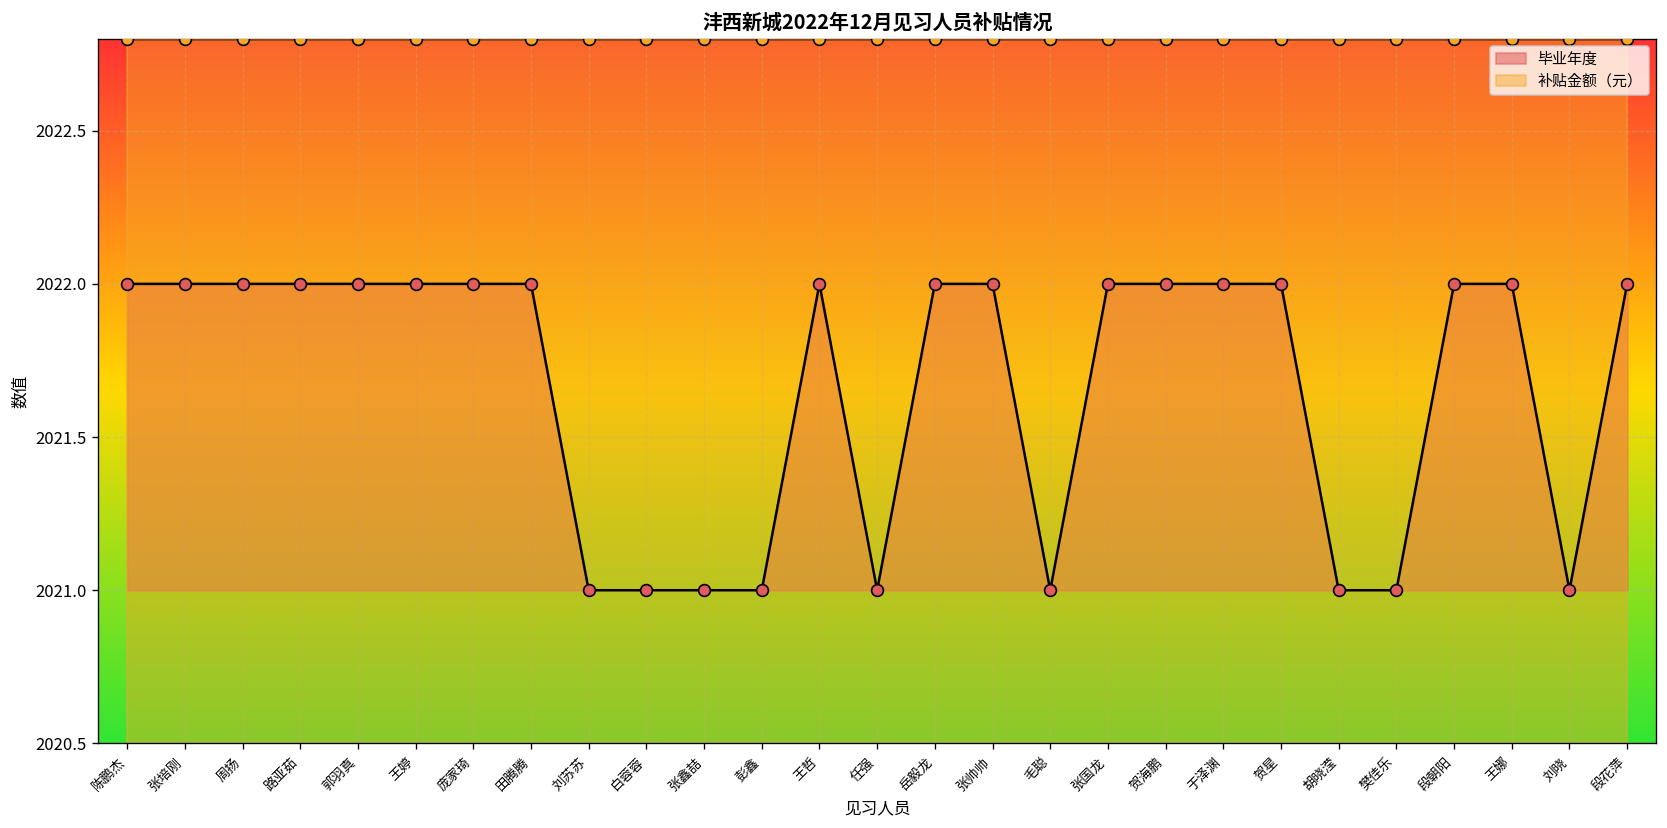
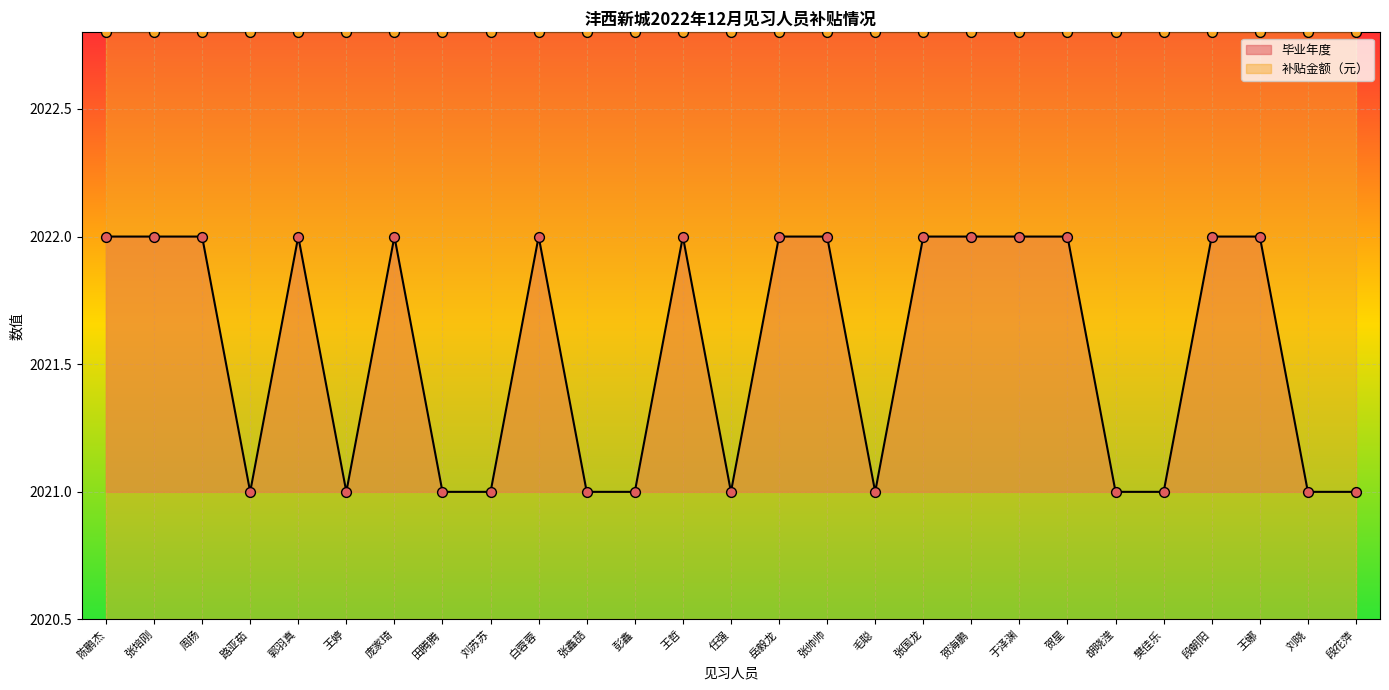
毕业年度, 路亚茹: 2022 -> 2021
毕业年度, 王婷: 2022 -> 2021
毕业年度, 田腾腾: 2022 -> 2021
毕业年度, 白蓉蓉: 2021 -> 2022
毕业年度, 段花萍: 2022 -> 2021
